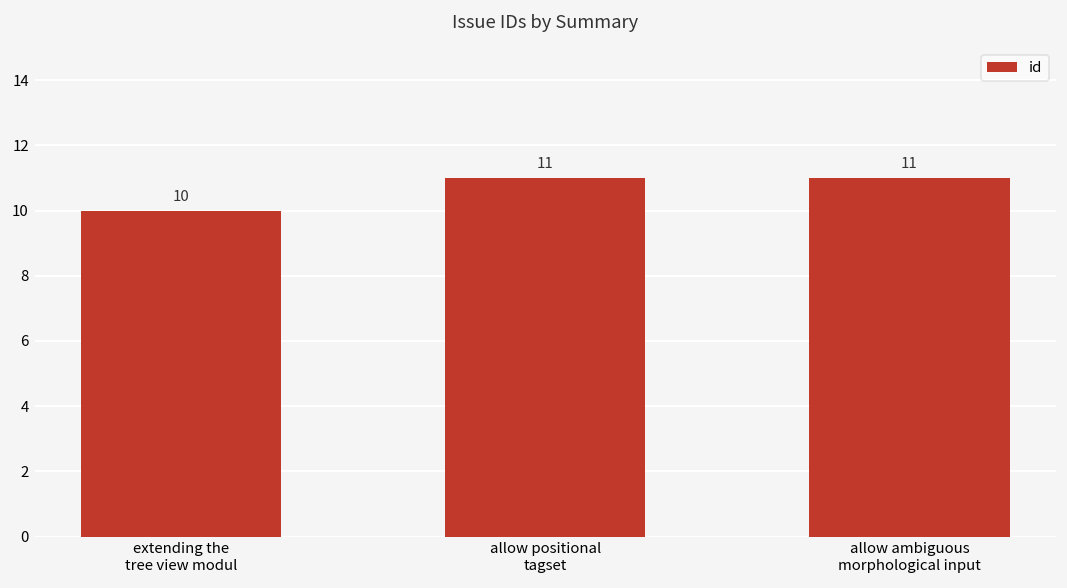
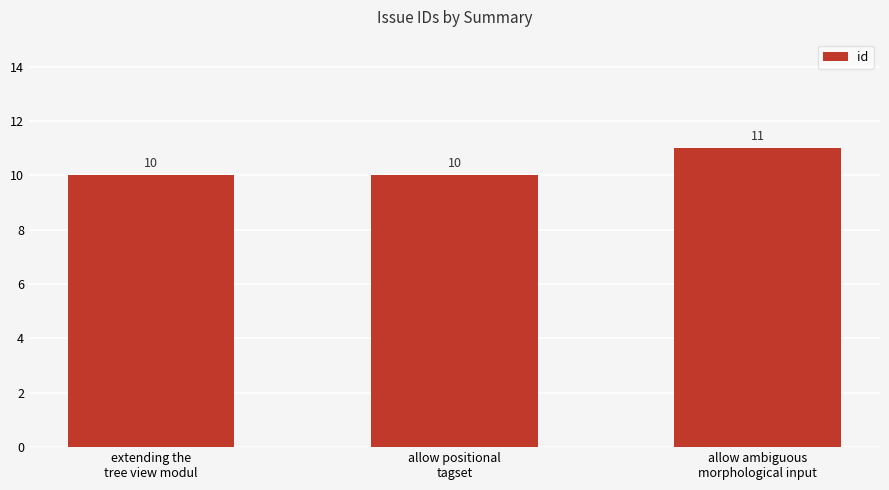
allow positional tagset: 11 -> 10
